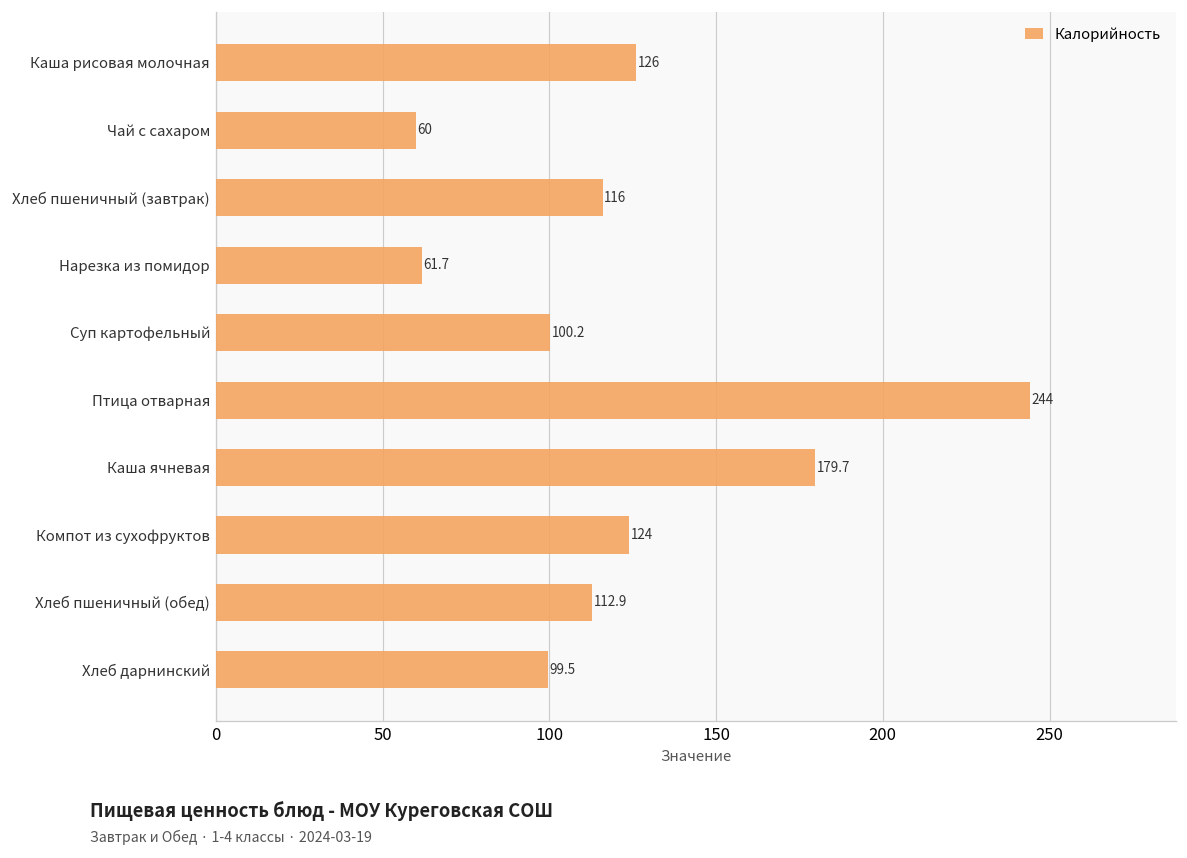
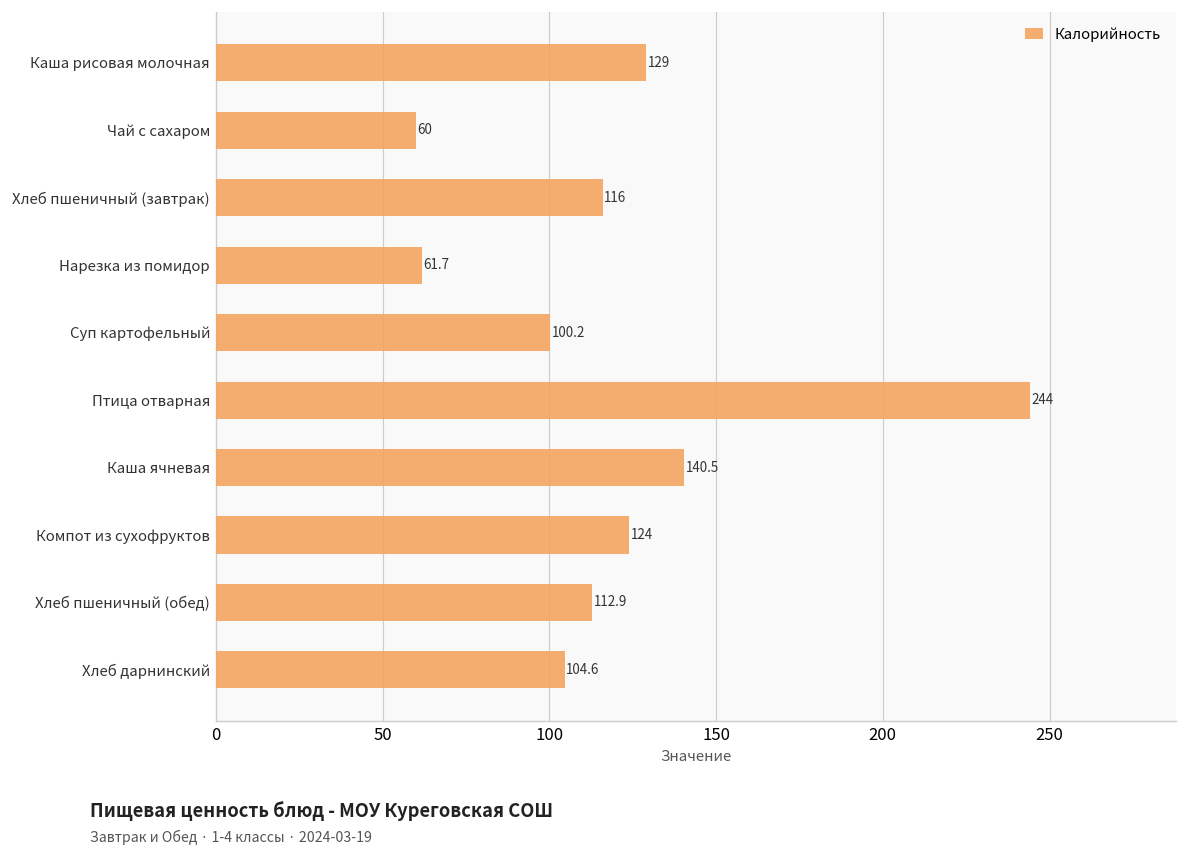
Каша рисовая молочная: 126 -> 129
Каша ячневая: 179.7 -> 140.5
Хлеб дарнинский: 99.5 -> 104.6
